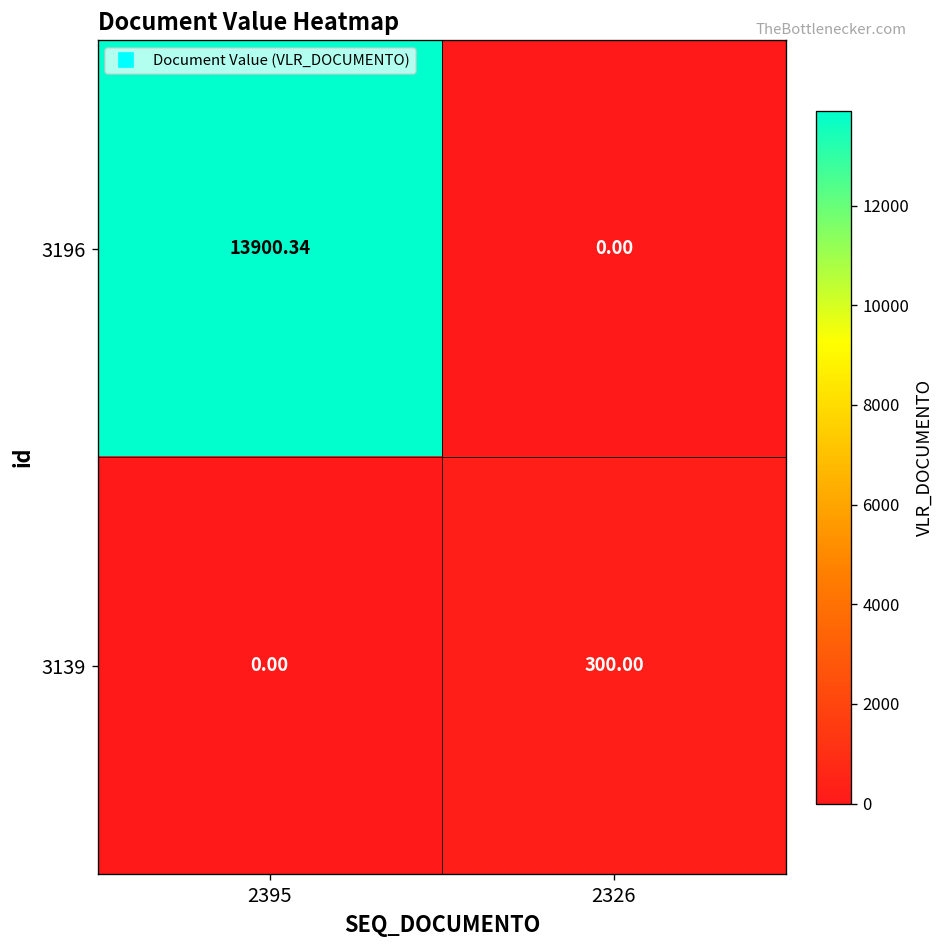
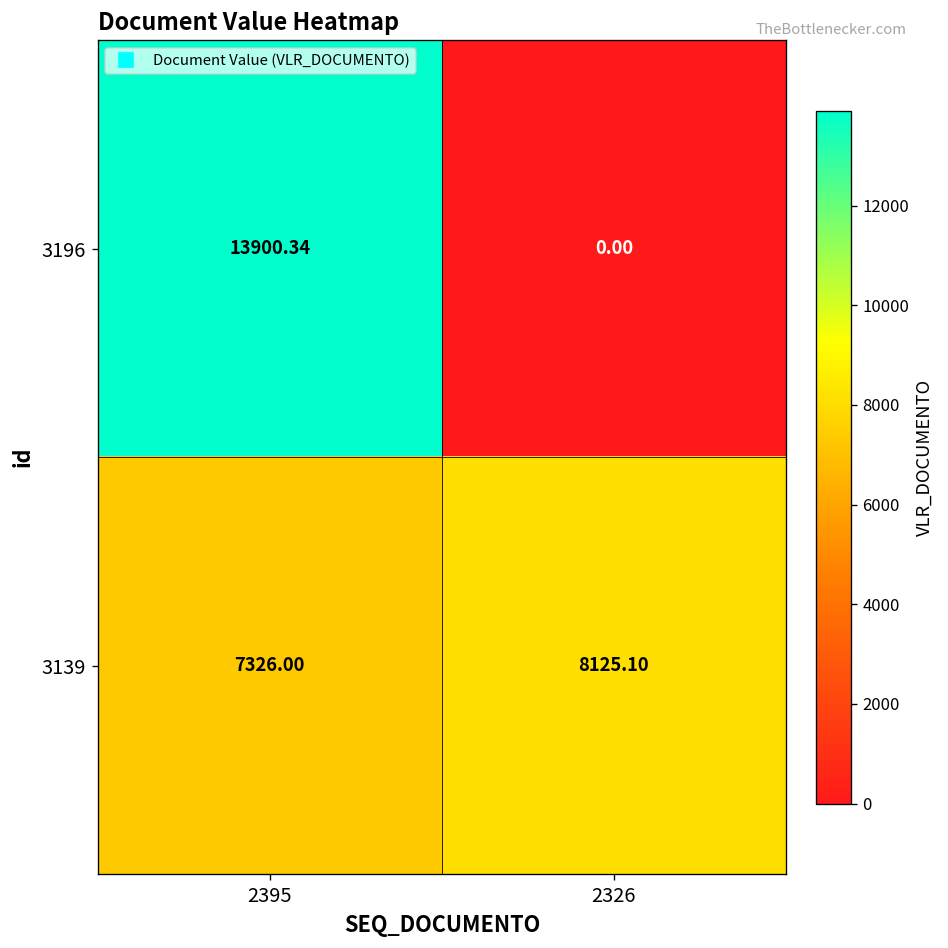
3139, 2395: 0.00 -> 7326.00
3139, 2326: 300.00 -> 8125.10
